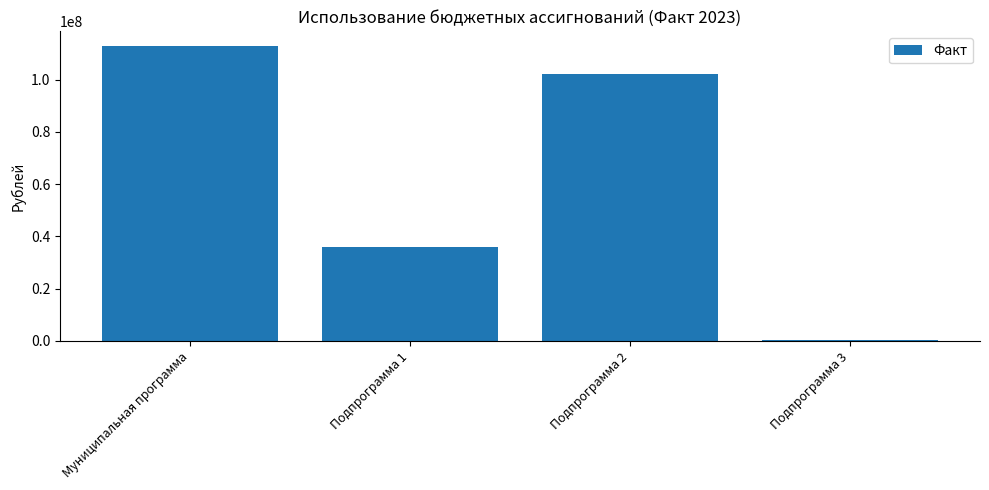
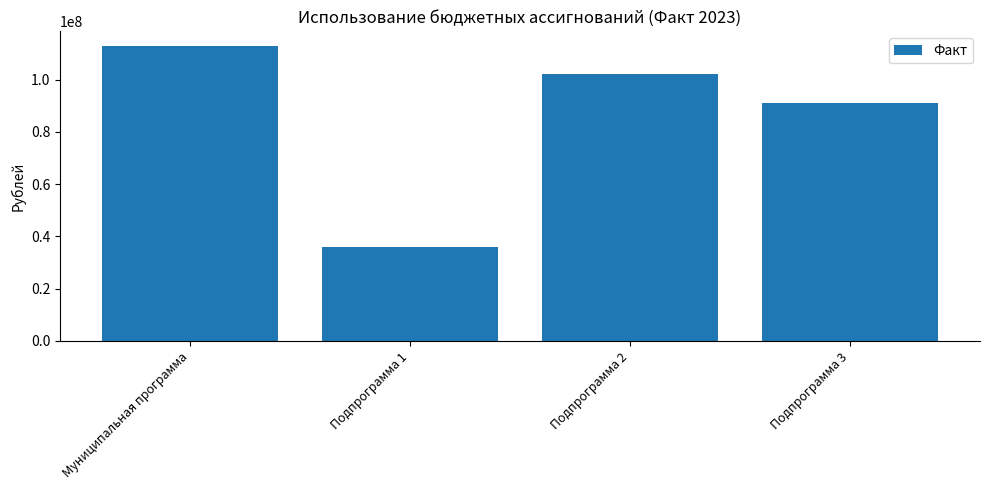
Подпрограмма 3: 0 -> 91000000
